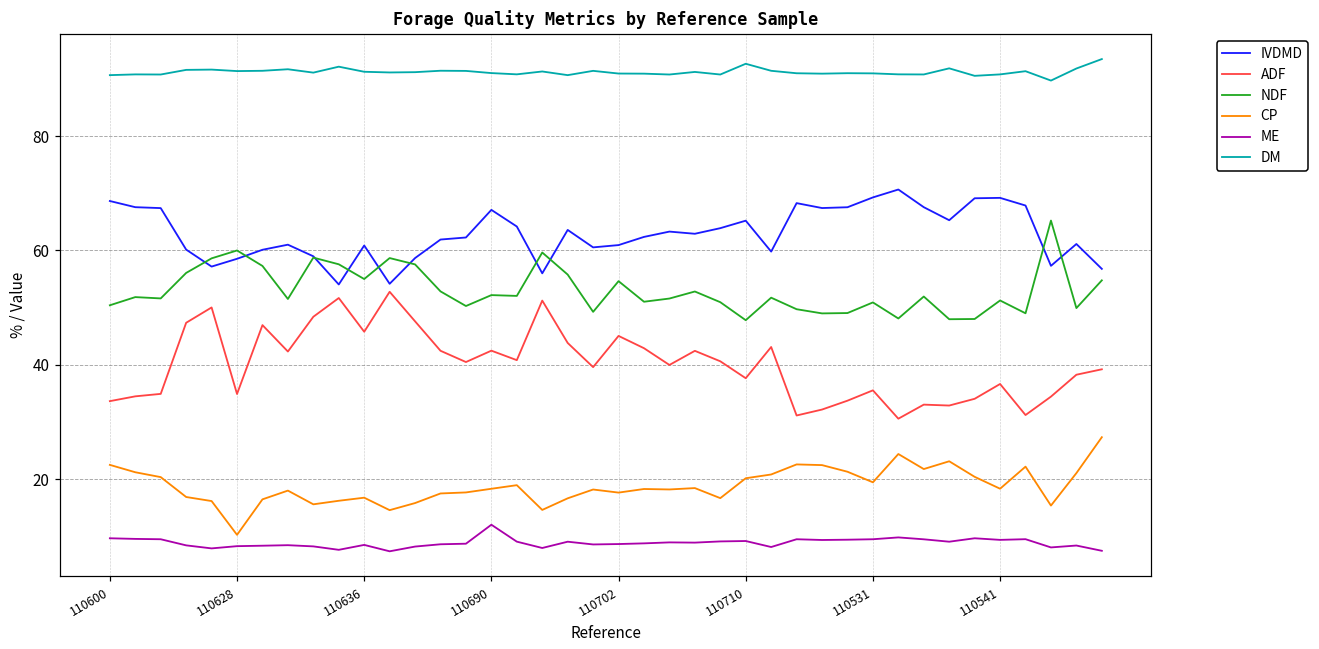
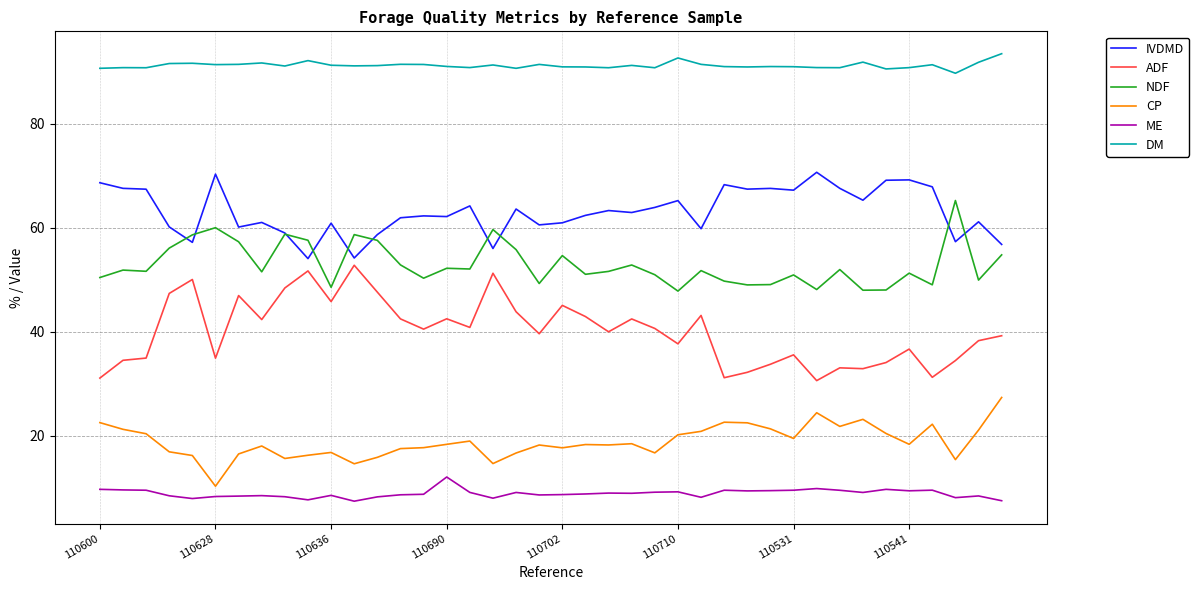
ADF, 110600: 34 -> 31
IVDMD, 110628: 59 -> 70
NDF, 110636: 55 -> 49
IVDMD, 110690: 67 -> 62
IVDMD, 110531: 69 -> 67
